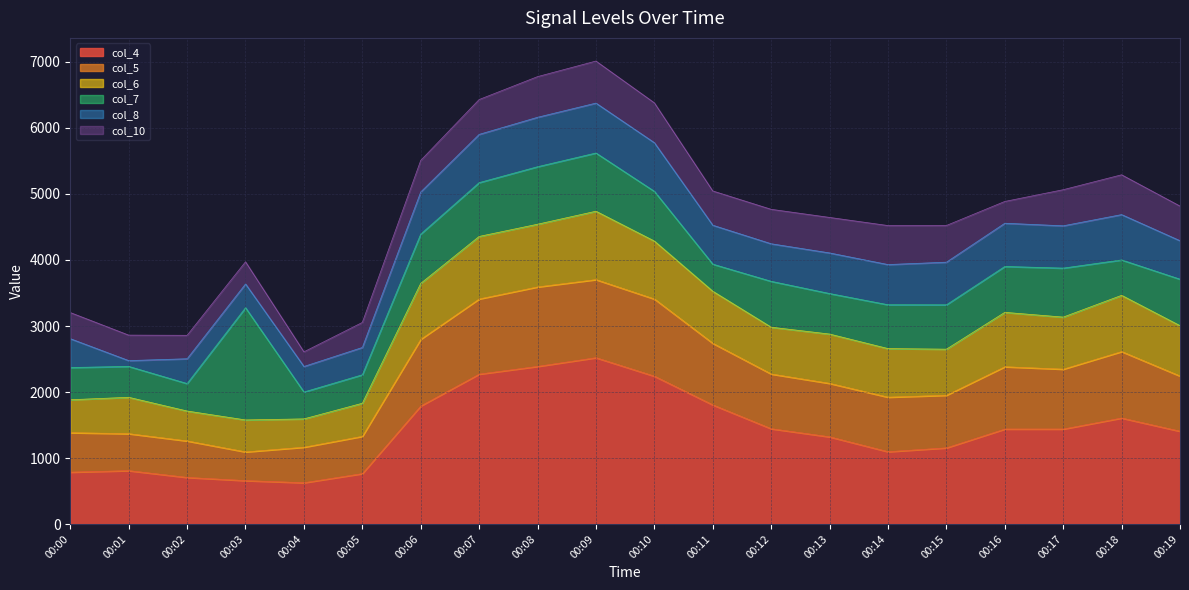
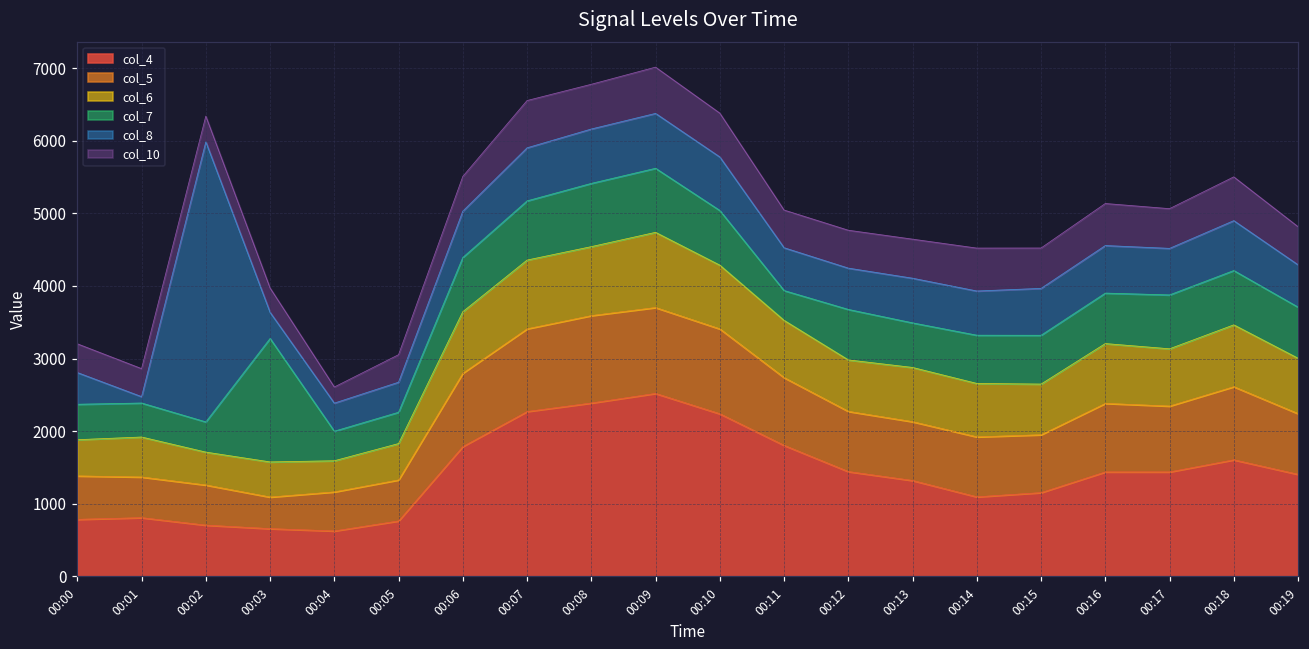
col_8, 00:02: 400 -> 3900
col_10, 00:07: 500 -> 700
col_10, 00:16: 300 -> 600
col_7, 00:18: 500 -> 700
